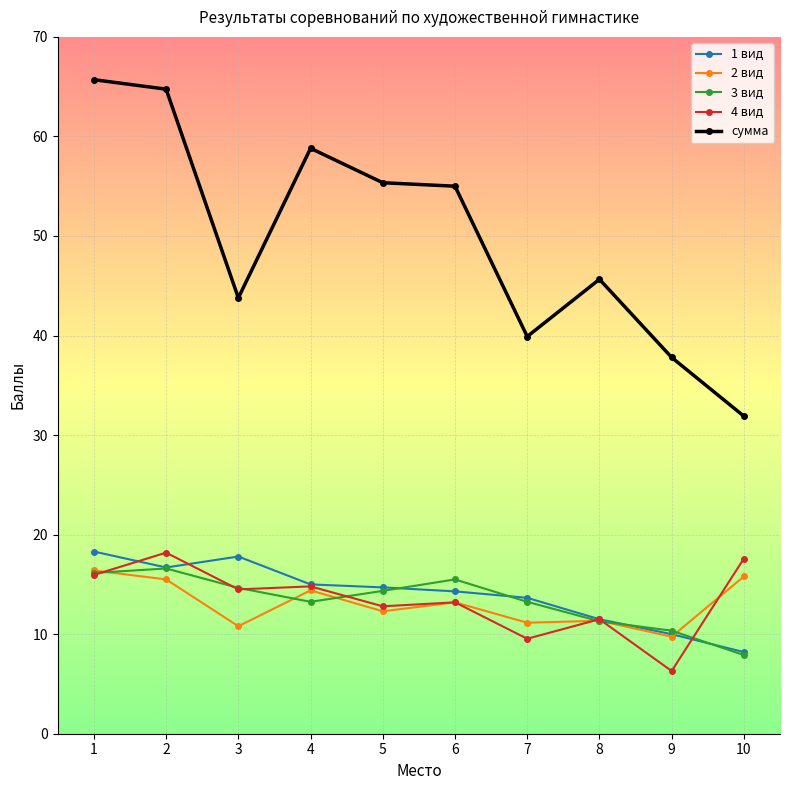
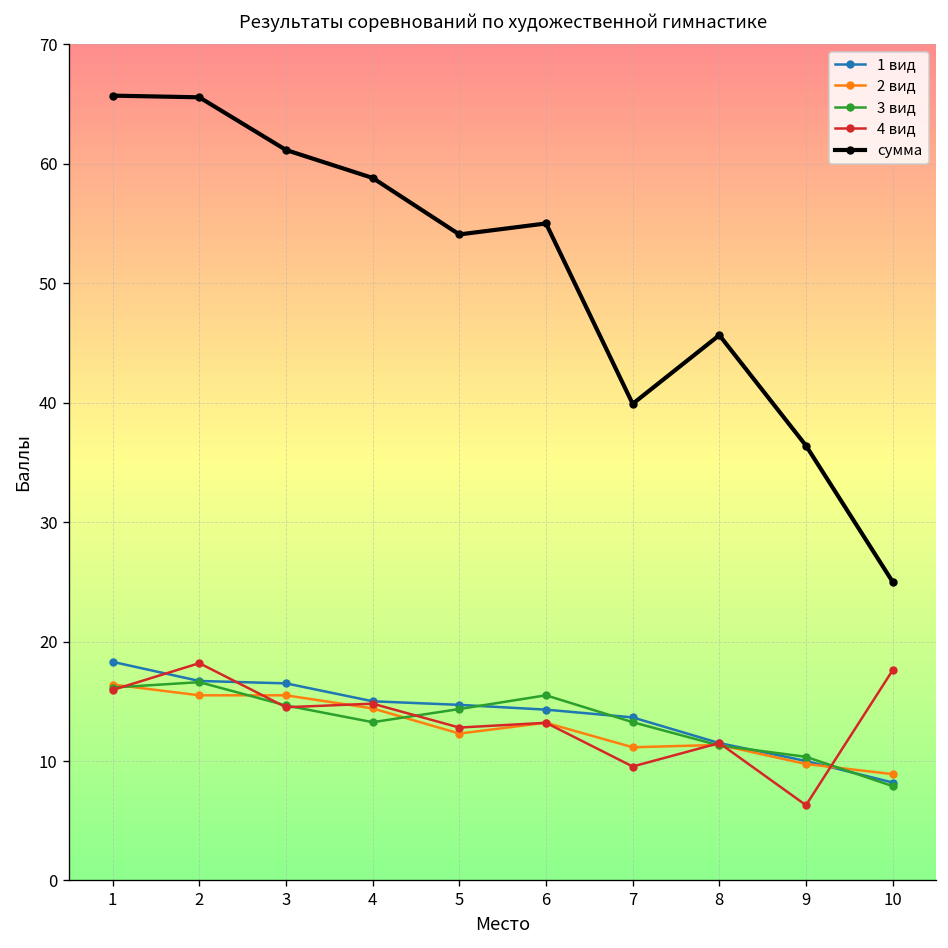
сумма, 2: 65 -> 66
1 вид, 3: 18 -> 17
2 вид, 3: 11 -> 16
сумма, 3: 44 -> 61
сумма, 5: 55 -> 54
сумма, 9: 38 -> 36
2 вид, 10: 16 -> 9
сумма, 10: 32 -> 25
